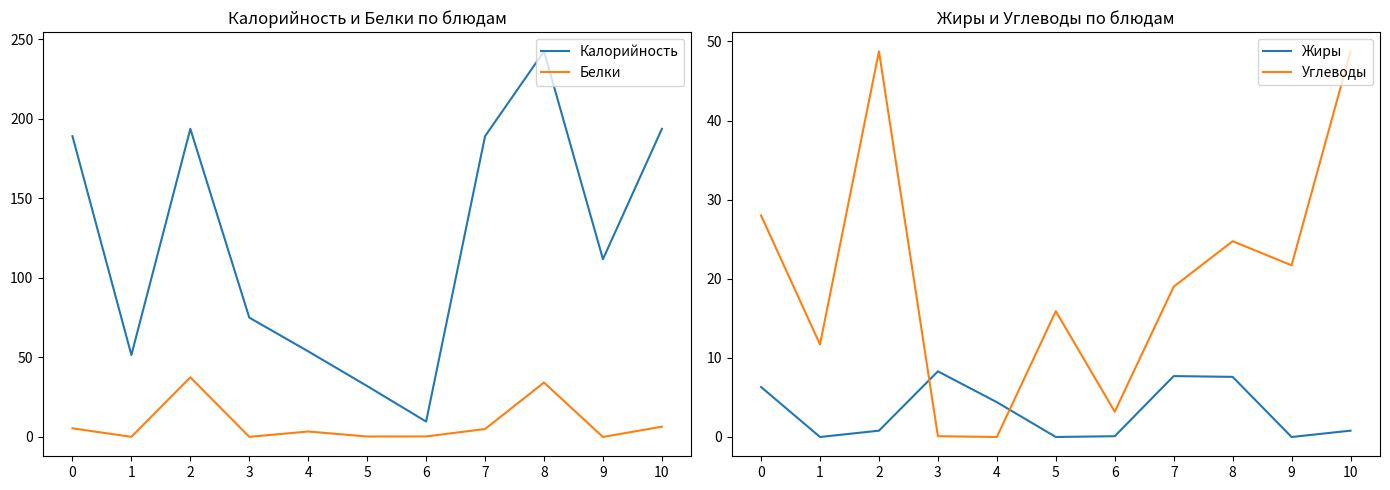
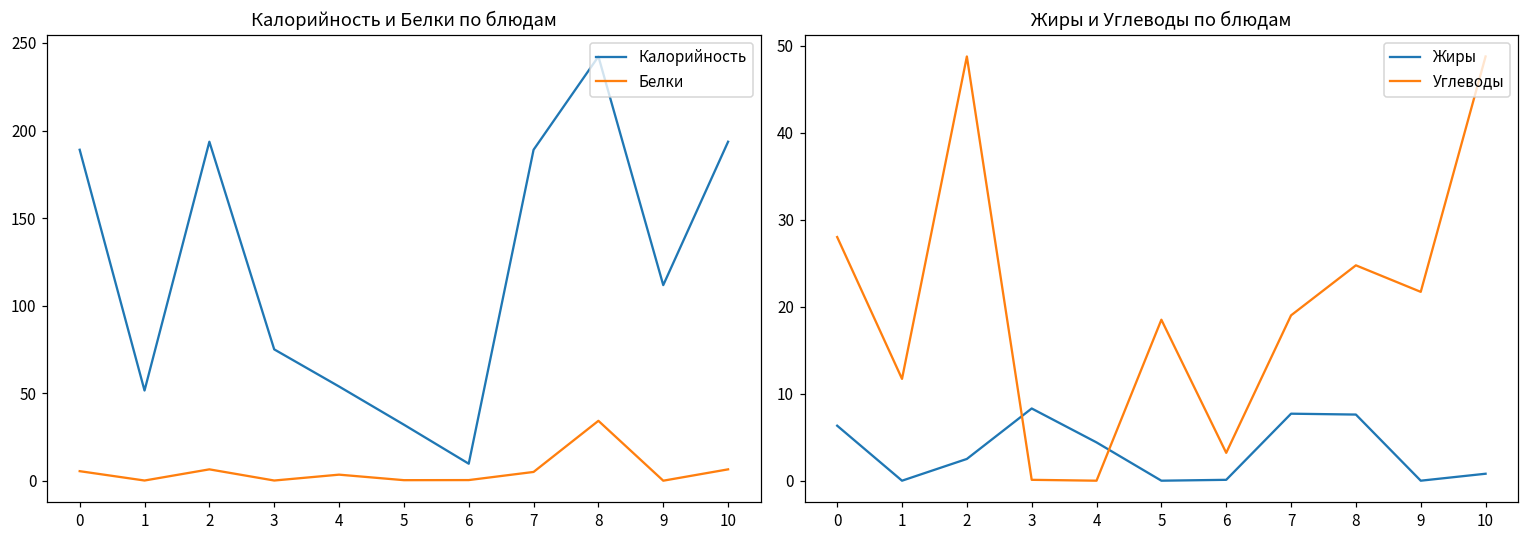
Калорийность и Белки по блюдам, Белки, 2: 38 -> 6
Жиры и Углеводы по блюдам, Жиры, 2: 1 -> 3
Жиры и Углеводы по блюдам, Углеводы, 5: 16 -> 19
